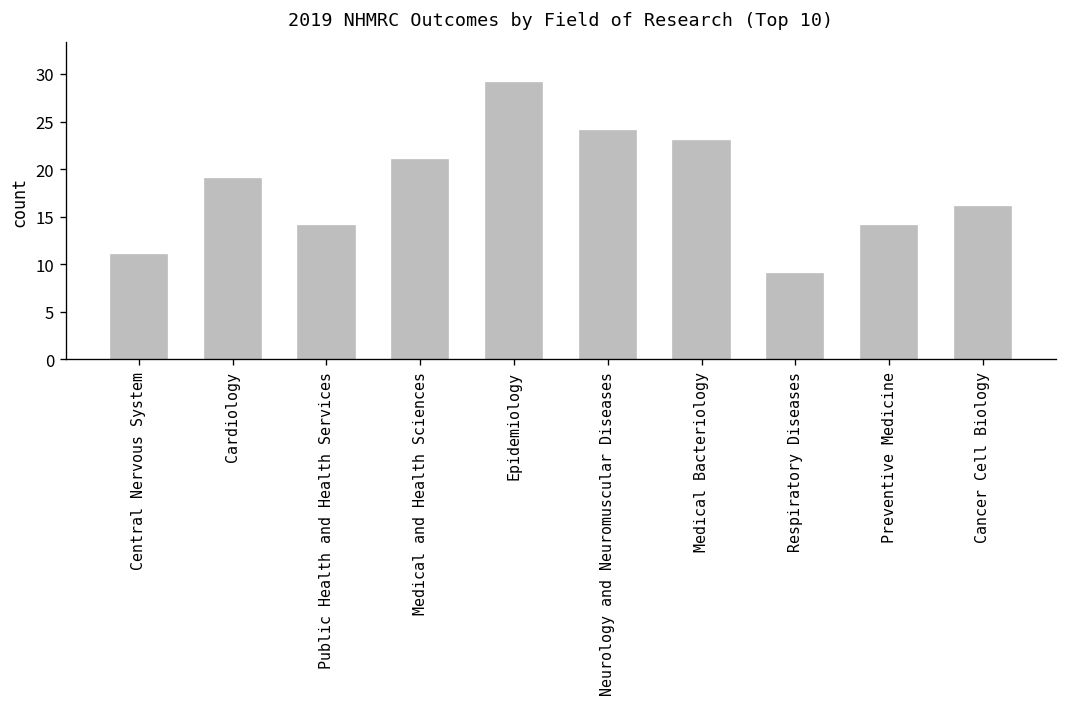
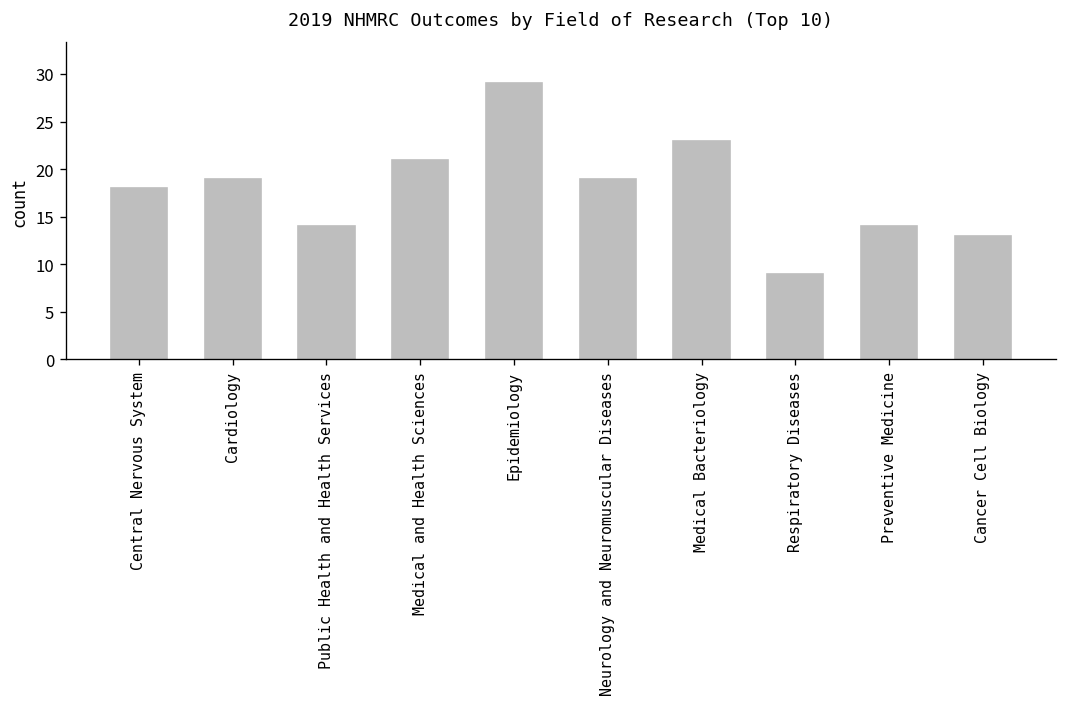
Central Nervous System: 11 -> 18
Neurology and Neuromuscular Diseases: 24 -> 19
Cancer Cell Biology: 16 -> 13
